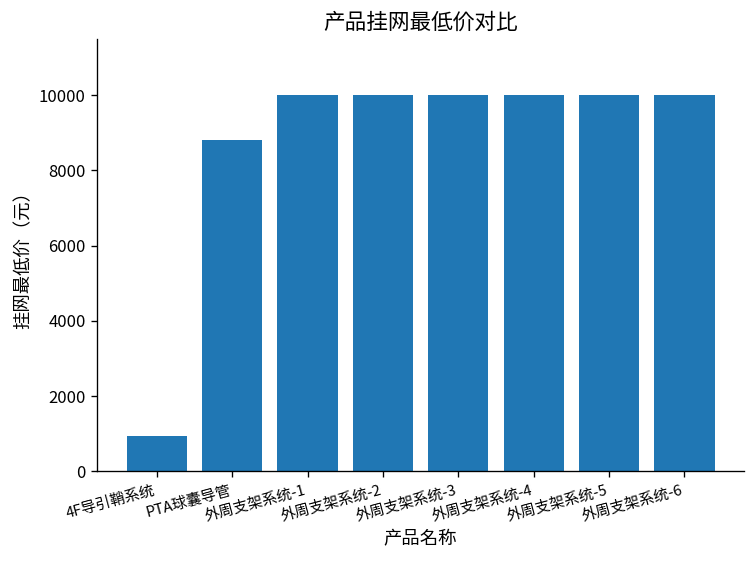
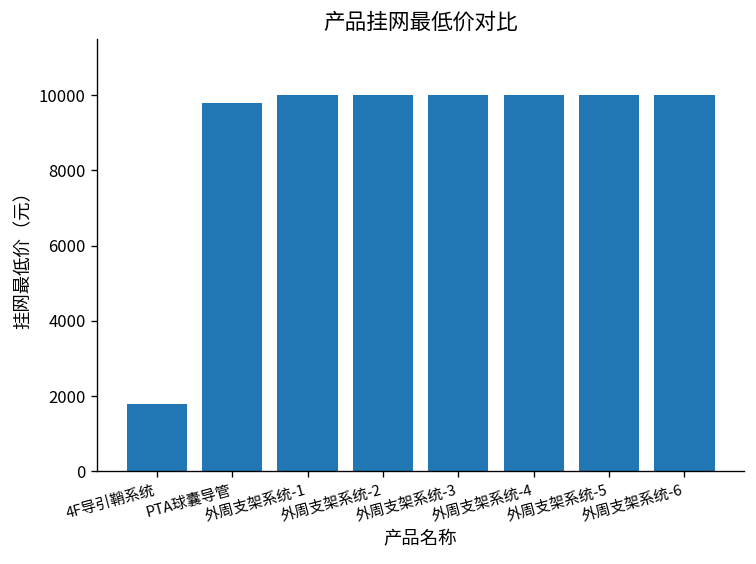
4F导引鞘系统: 900 -> 1800
PTA球囊导管: 8800 -> 9800
